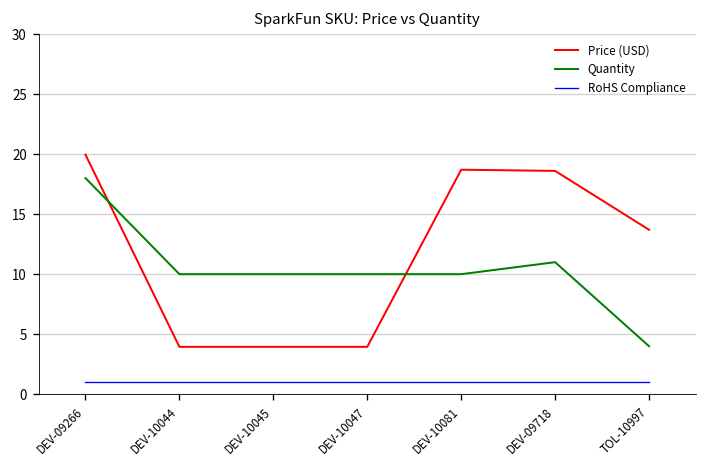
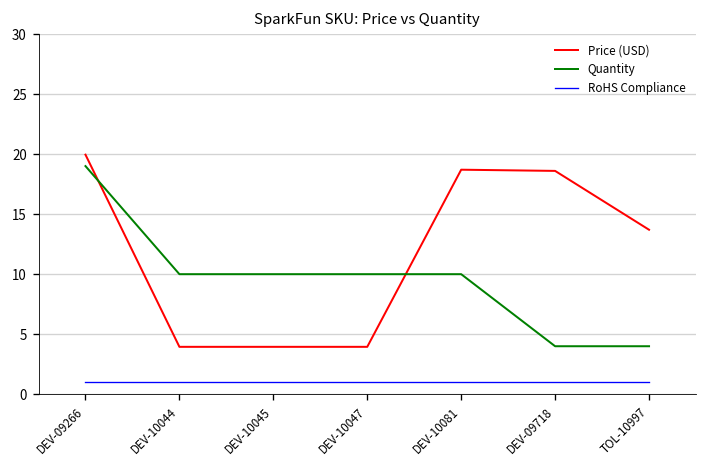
Quantity, DEV-09266: 18 -> 19
Quantity, DEV-09718: 11 -> 4
